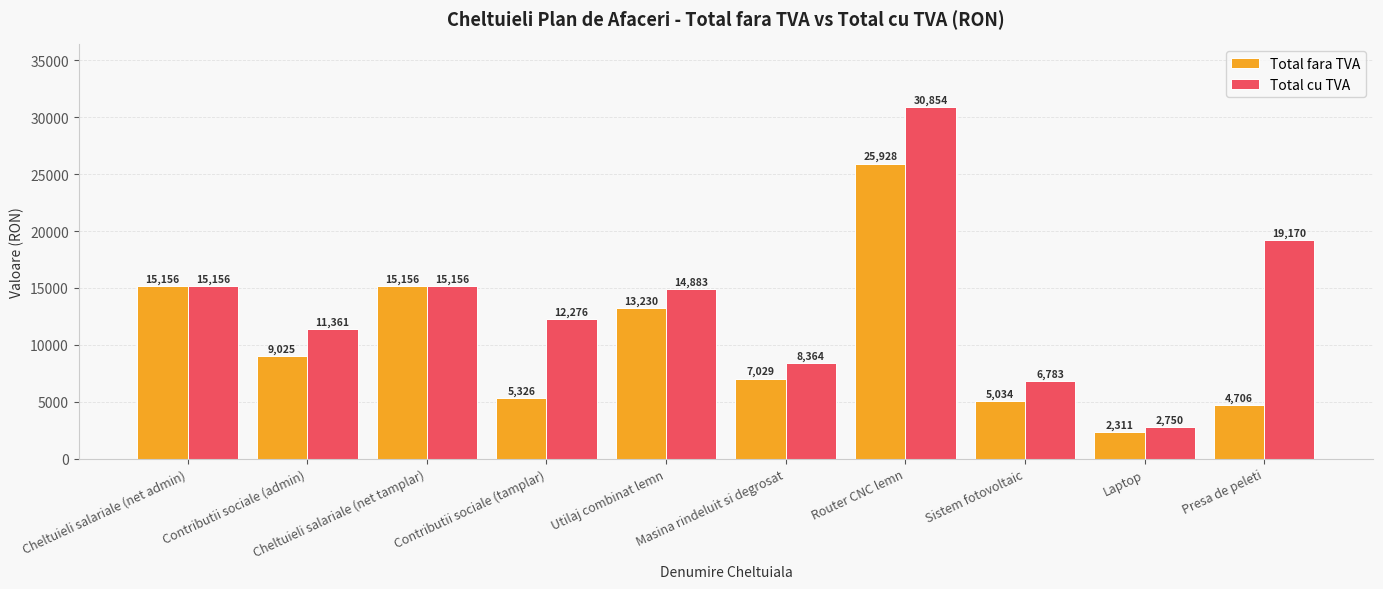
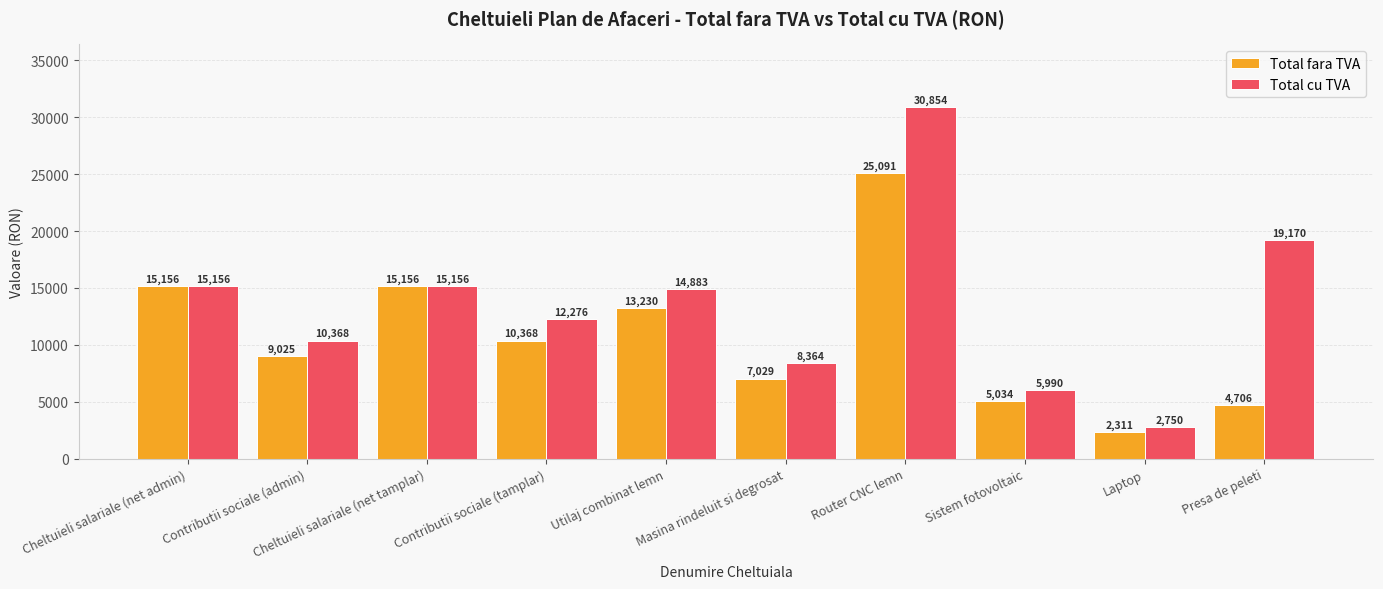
Total cu TVA, Contributii sociale (admin): 11,361 -> 10,368
Total fara TVA, Contributii sociale (tamplar): 5,326 -> 10,368
Total fara TVA, Router CNC lemn: 25,928 -> 25,091
Total cu TVA, Sistem fotovoltaic: 6,783 -> 5,990
